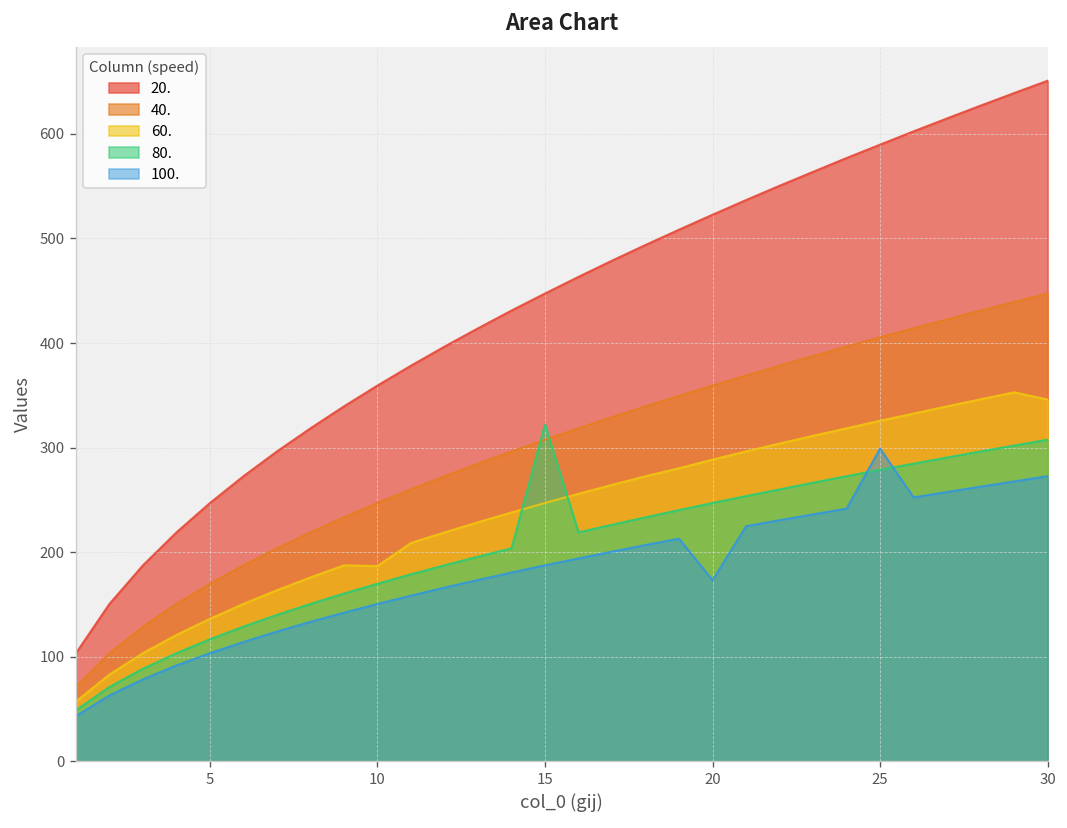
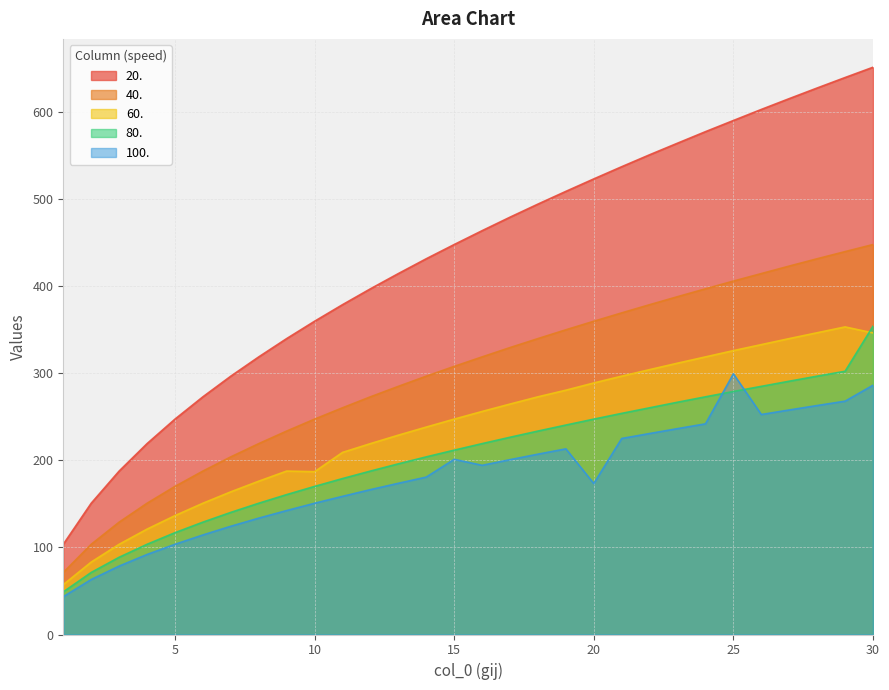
80., 15: 320 -> 210
100., 15: 190 -> 200
80., 30: 310 -> 350
100., 30: 270 -> 290
